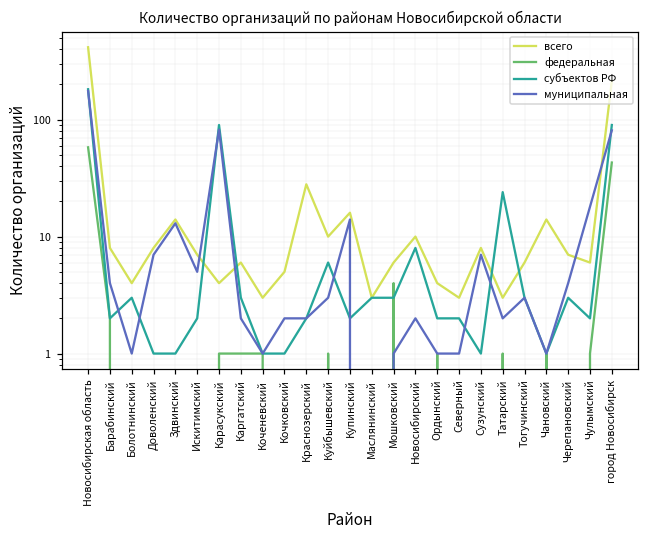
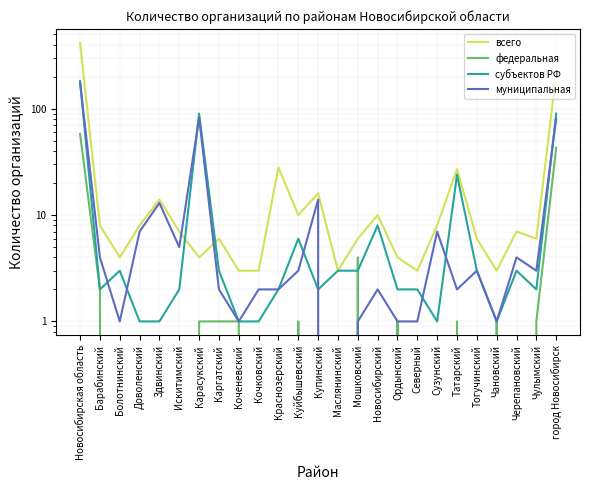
всего, Кочковский: 5 -> 3
всего, Татарский: 3 -> 27
всего, Чановский: 14 -> 3
муниципальная, Чулымский: 18 -> 3
